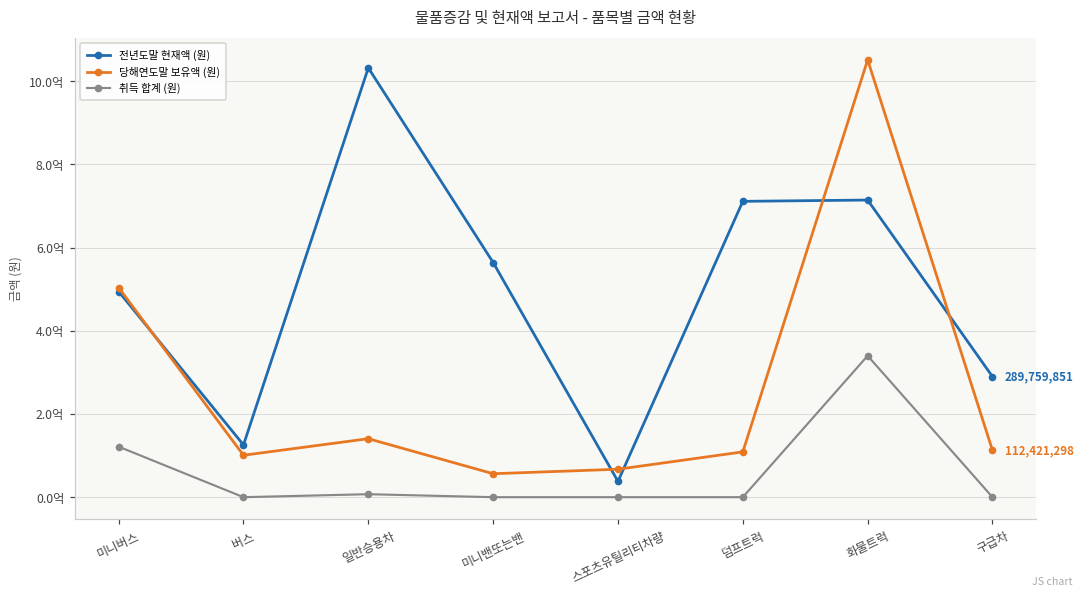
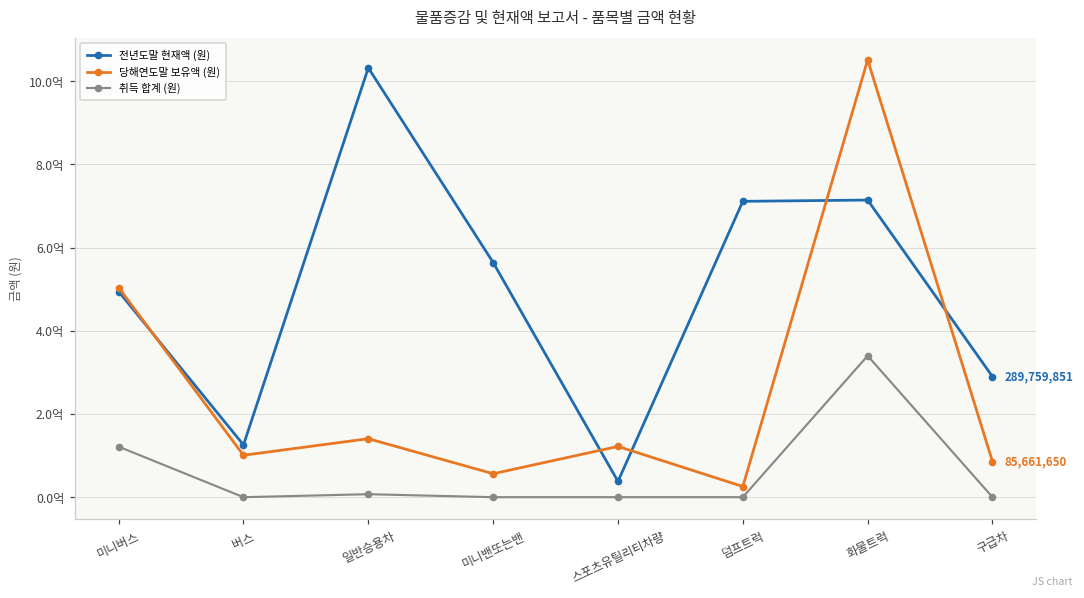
당해연도말 보유액 (원), 스포츠유틸리티차량: 0.7억 -> 1.2억
당해연도말 보유액 (원), 덤프트럭: 1.1억 -> 0.3억
당해연도말 보유액 (원), 구급차: 112,421,298 -> 85,661,650
